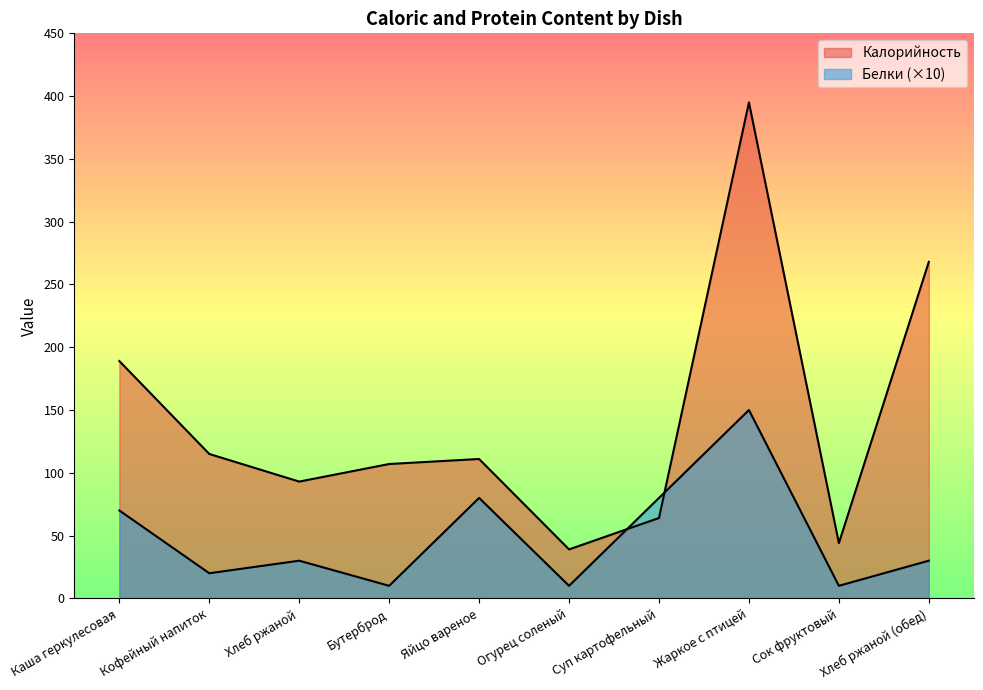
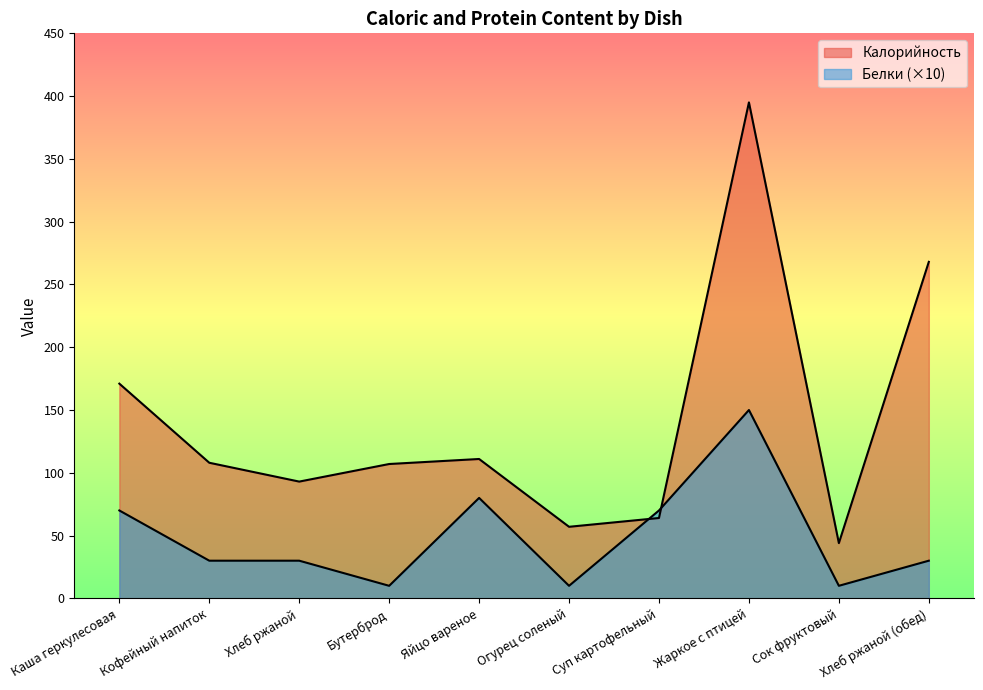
Калорийность, Каша геркулесовая: 189 -> 171
Калорийность, Кофейный напиток: 115 -> 108
Белки (×10), Кофейный напиток: 20 -> 30
Калорийность, Огурец соленый: 39 -> 57
Белки (×10), Суп картофельный: 80 -> 70
